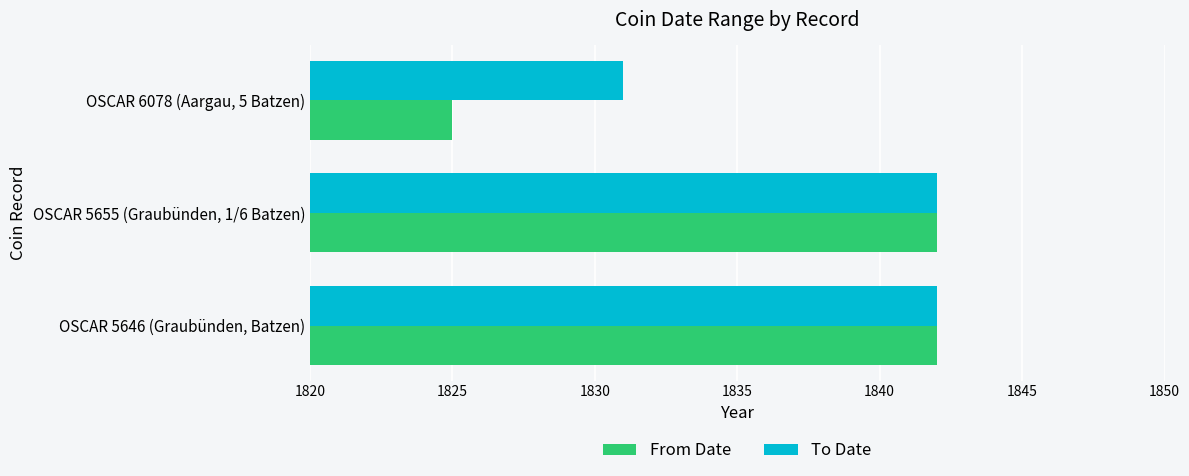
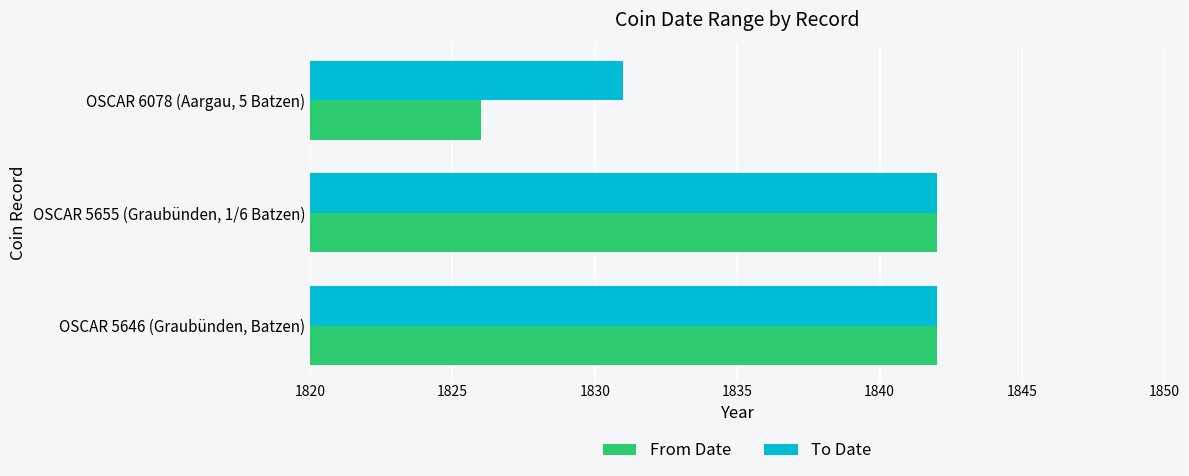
From Date, OSCAR 6078 (Aargau, 5 Batzen): 1825 -> 1826
